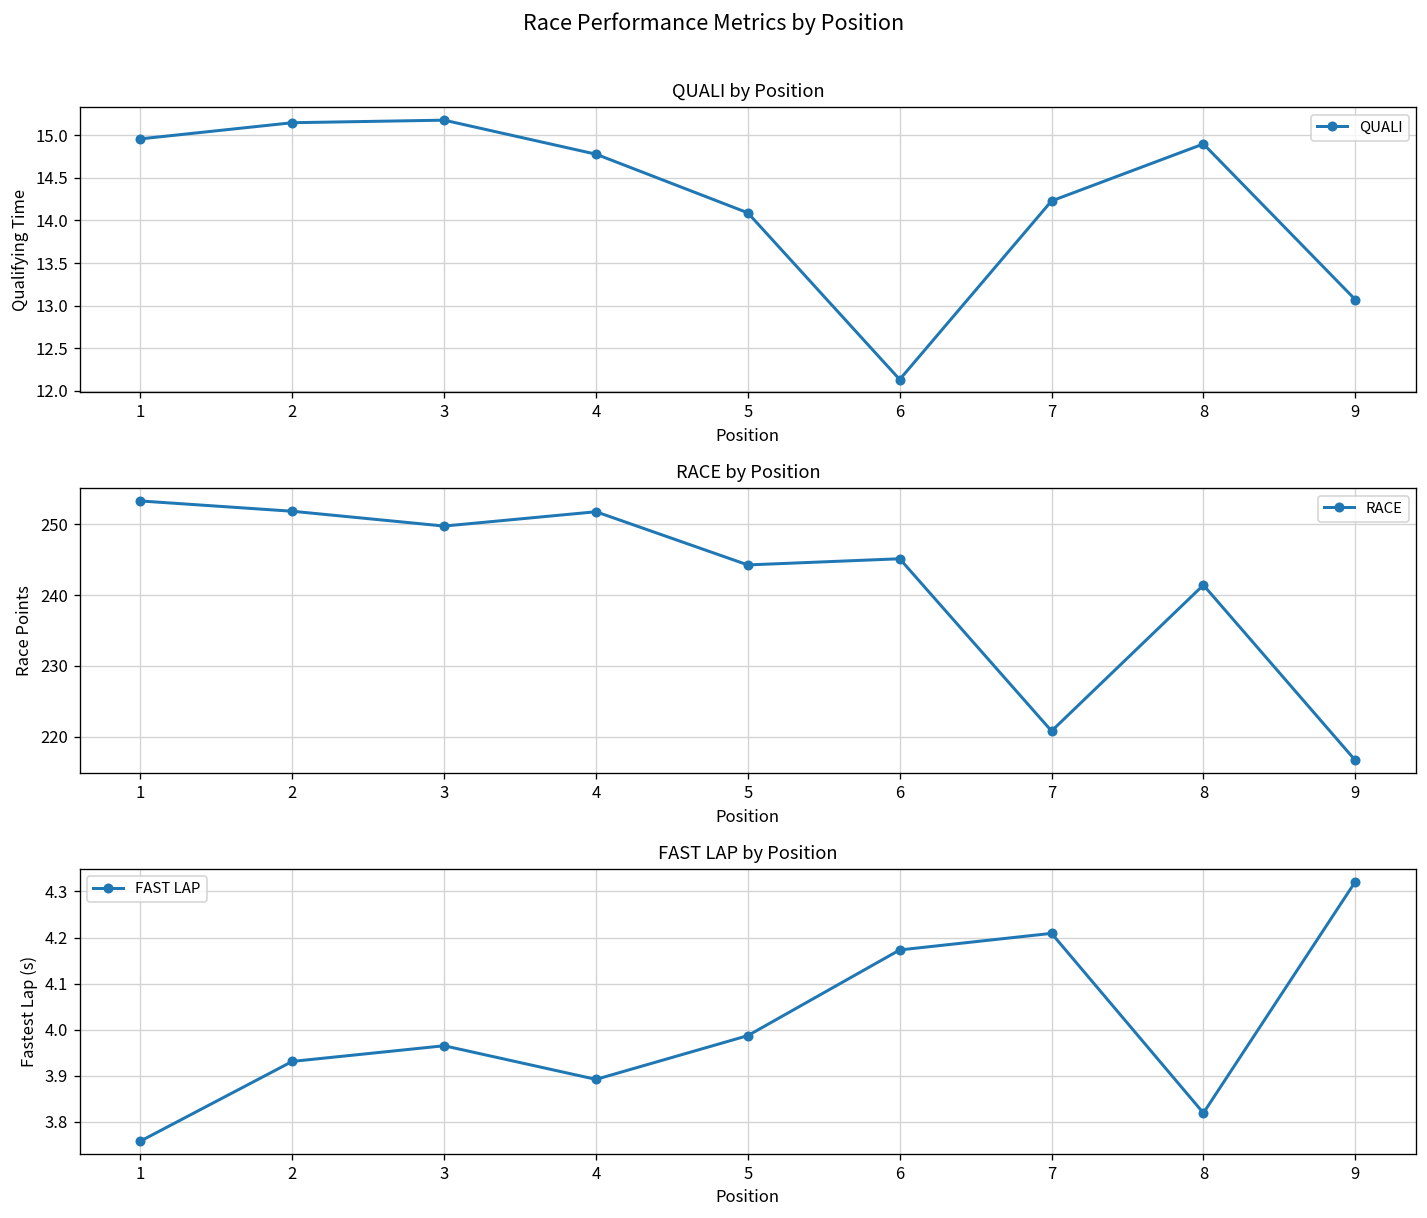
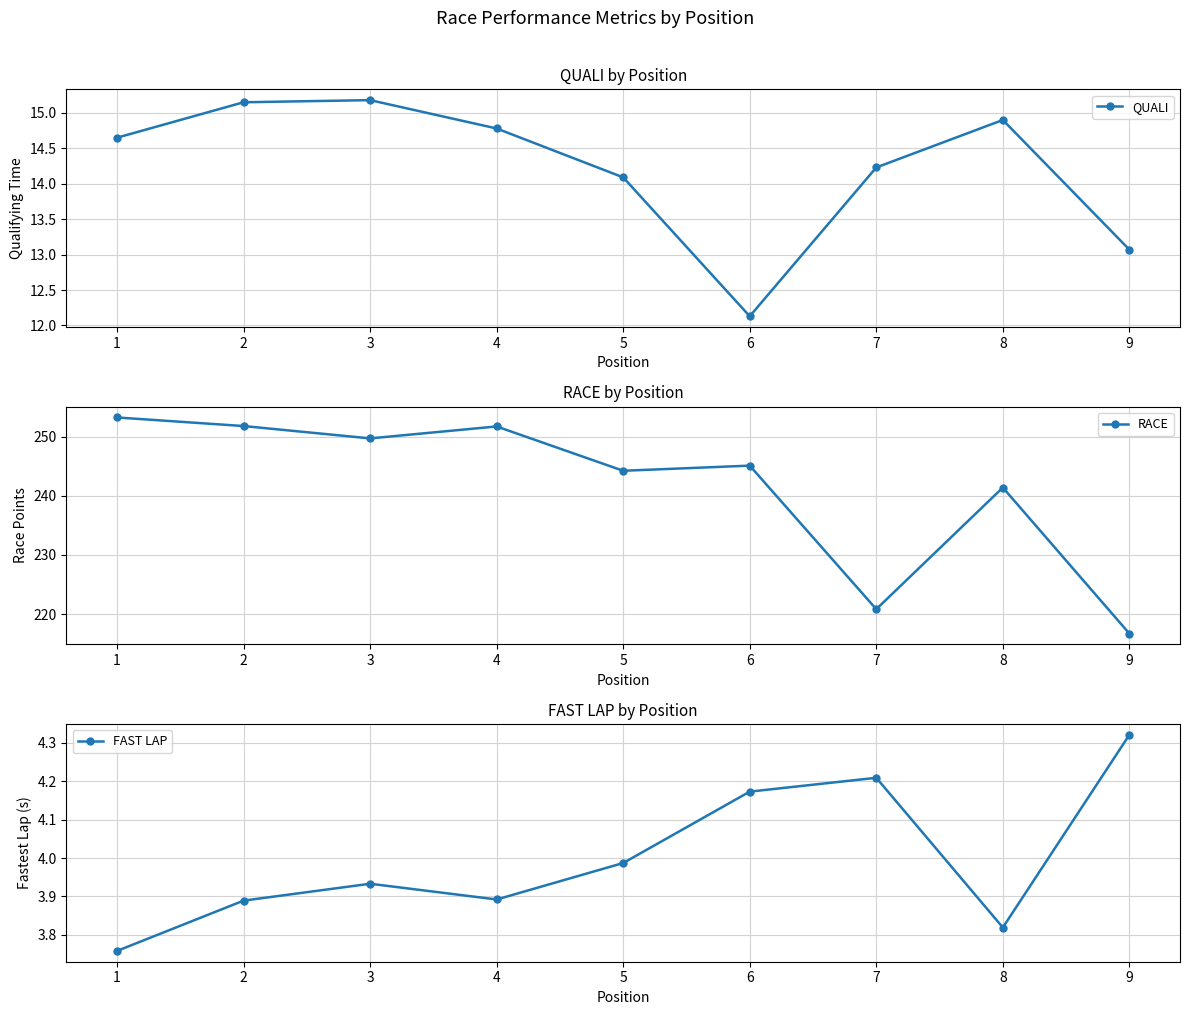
QUALI by Position, 1: 15.0 -> 14.7
FAST LAP by Position, 2: 3.93 -> 3.89
FAST LAP by Position, 3: 3.97 -> 3.93
